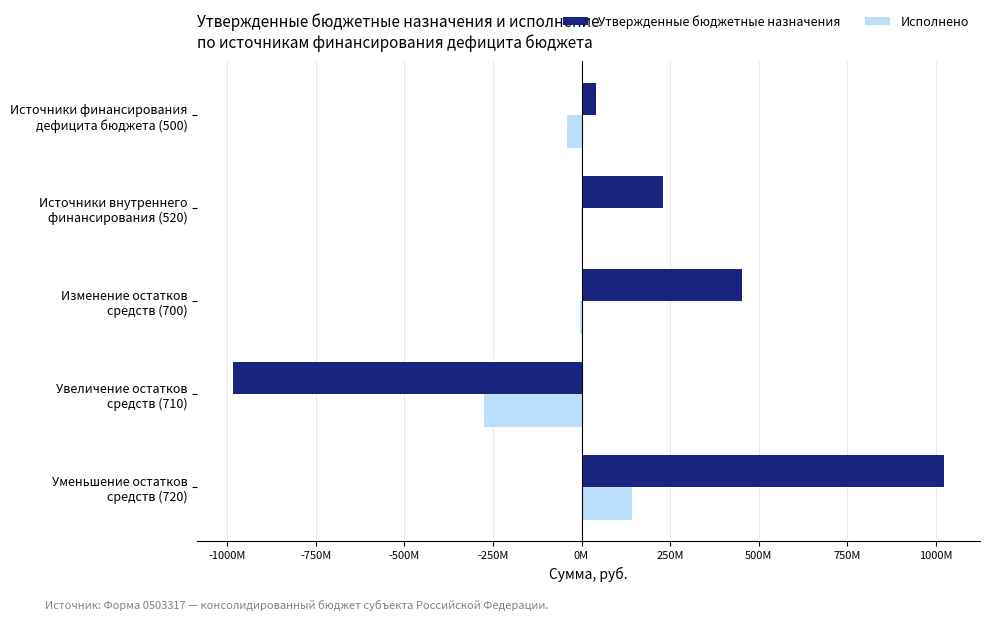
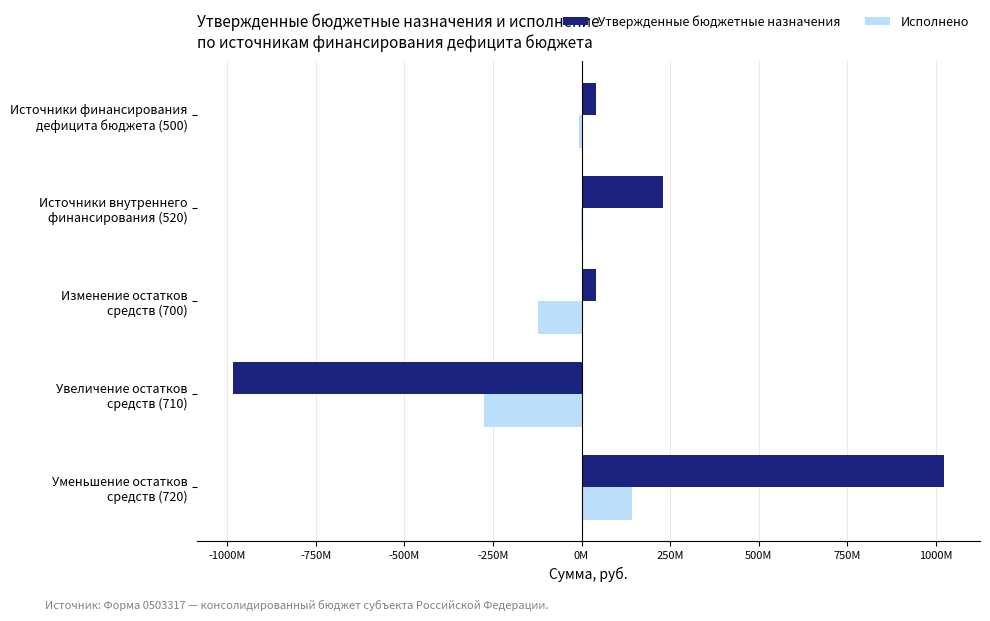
Исполнено, Источники финансирования дефицита бюджета (500): -40000000 -> -10000000
Утвержденные бюджетные назначения, Изменение остатков средств (700): 450000000 -> 40000000
Исполнено, Изменение остатков средств (700): -10000000 -> -120000000
